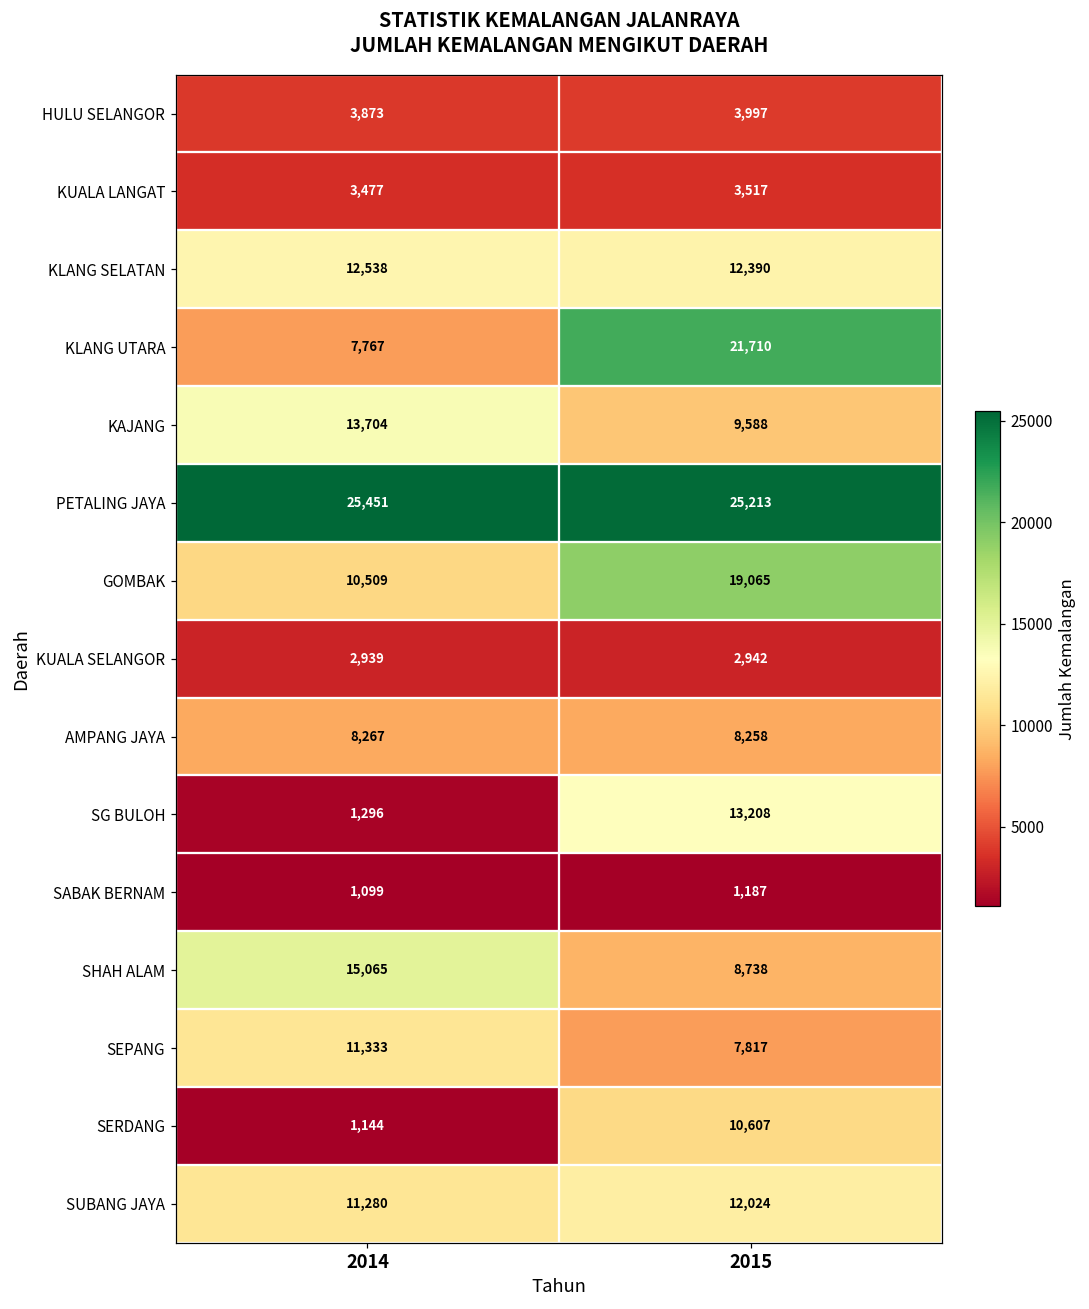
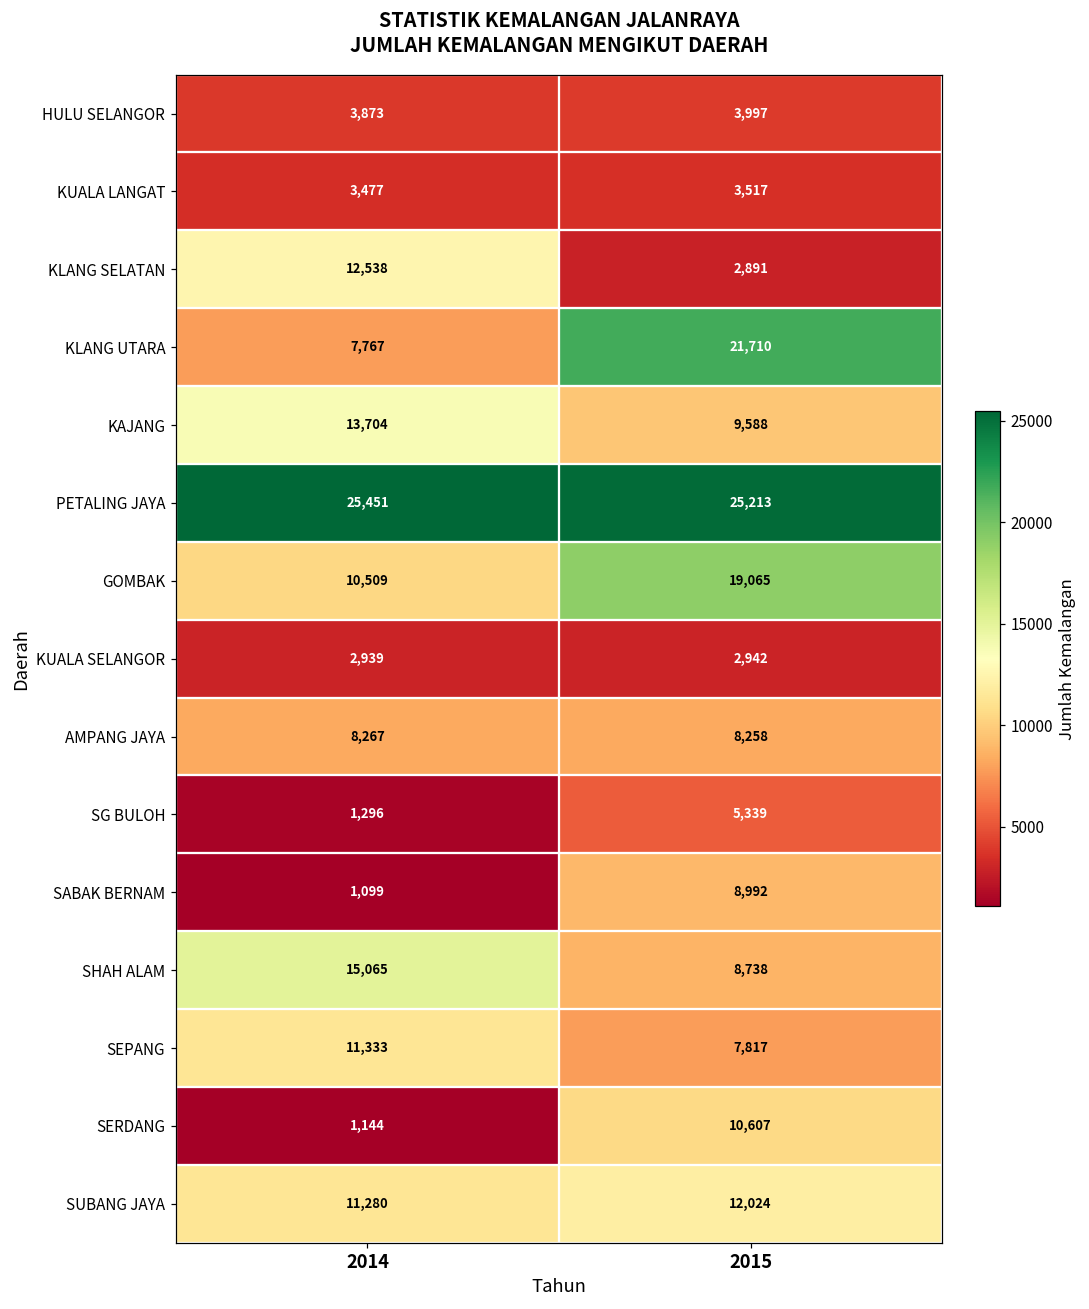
KLANG SELATAN, 2015: 12,390 -> 2,891
SG BULOH, 2015: 13,208 -> 5,339
SABAK BERNAM, 2015: 1,187 -> 8,992
